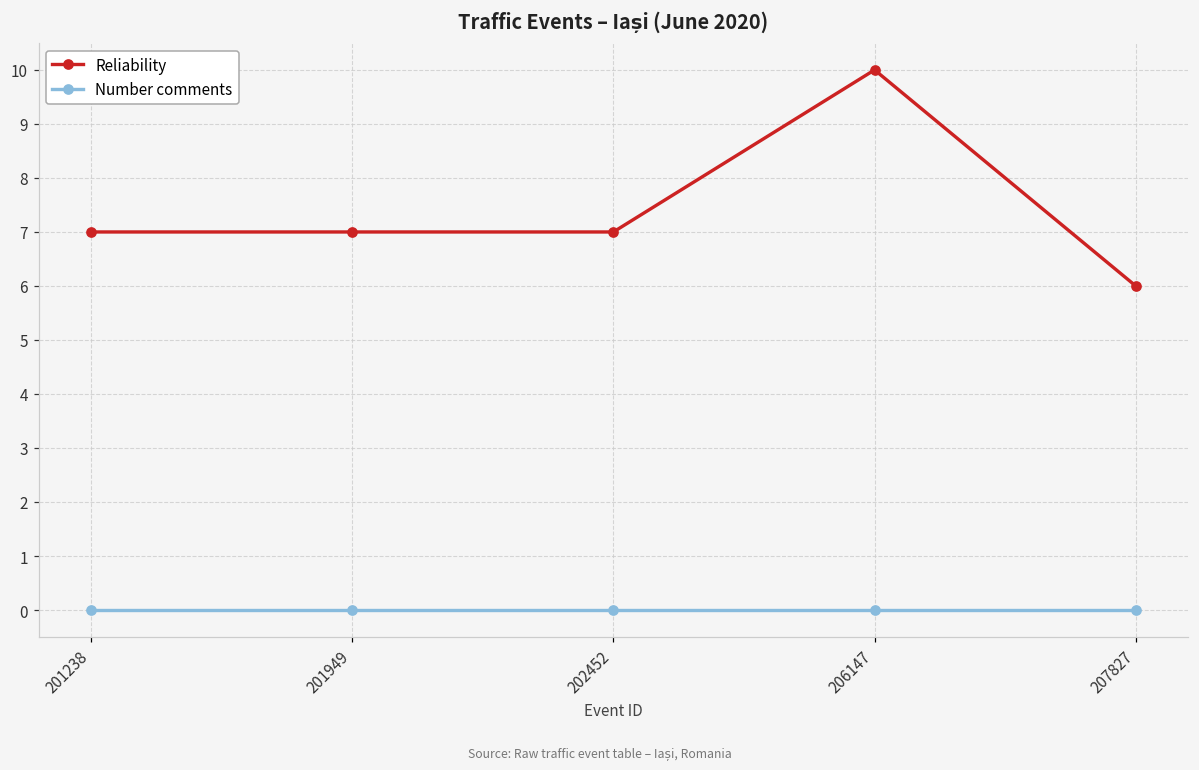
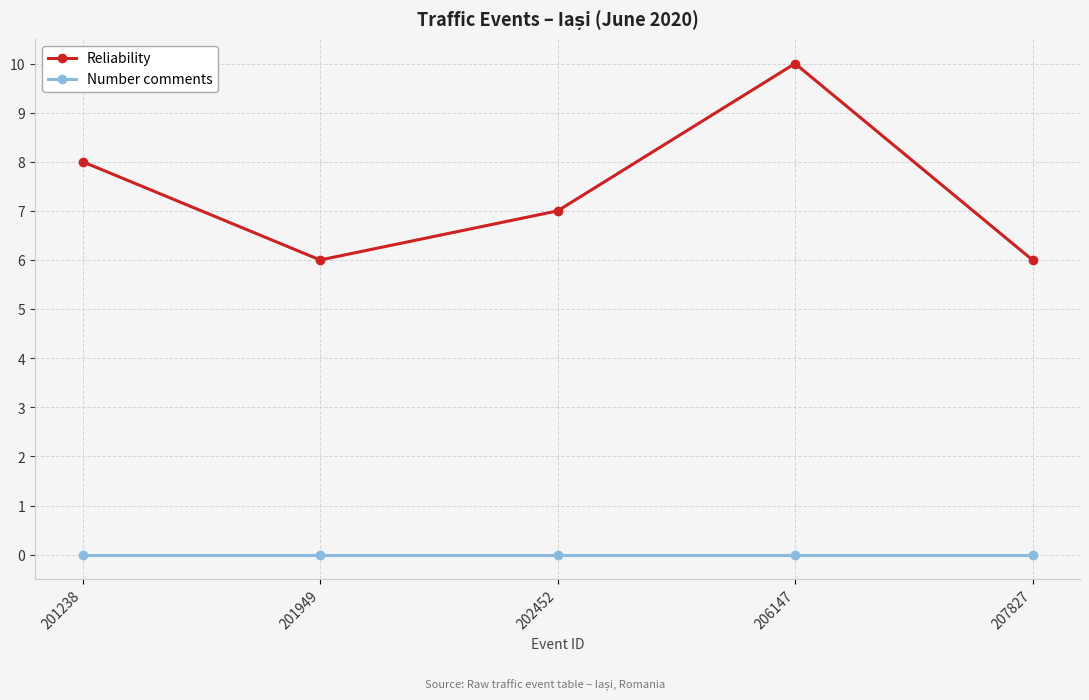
Reliability, 201238: 7 -> 8
Reliability, 201949: 7 -> 6
